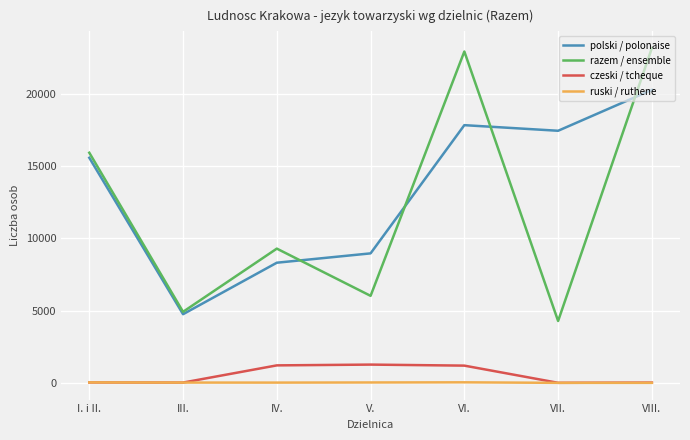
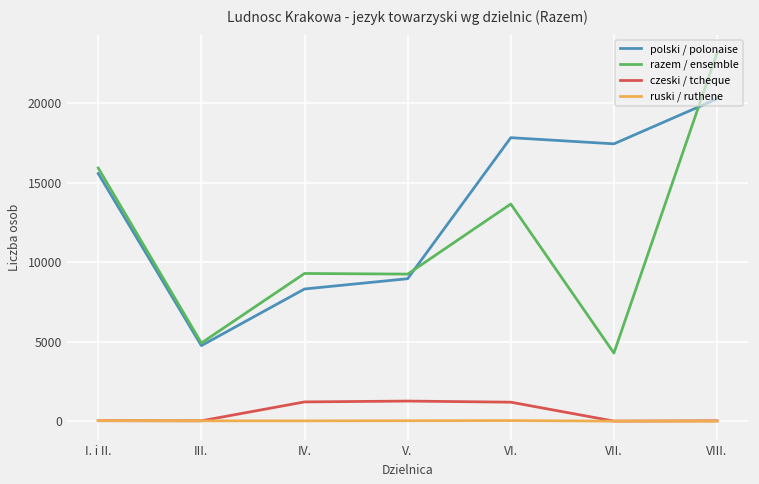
razem / ensemble, V.: 6000 -> 9300
razem / ensemble, VI.: 22900 -> 13700
